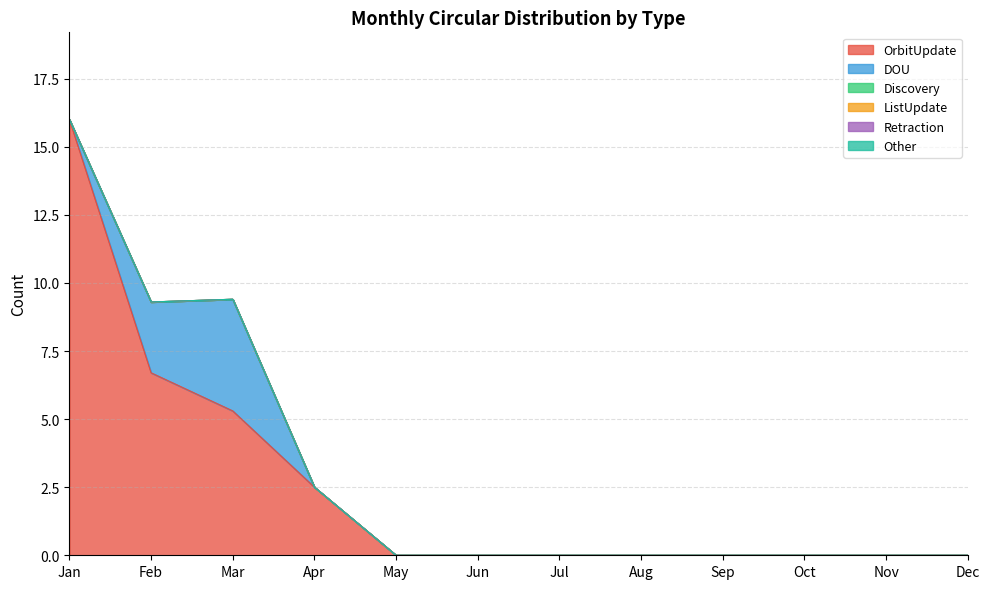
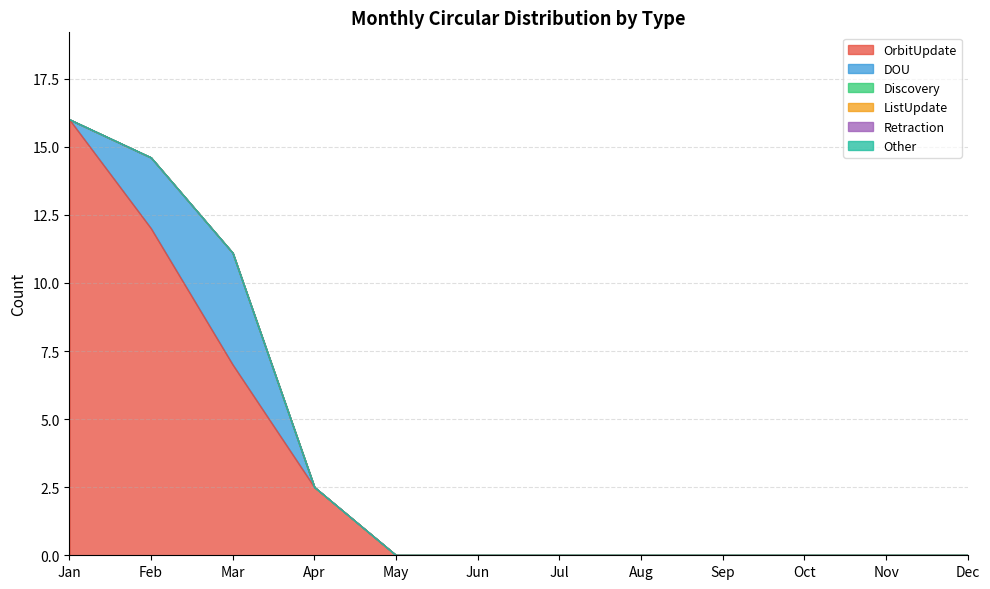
OrbitUpdate, Feb: 6.7 -> 12.0
OrbitUpdate, Mar: 5.3 -> 7.0
